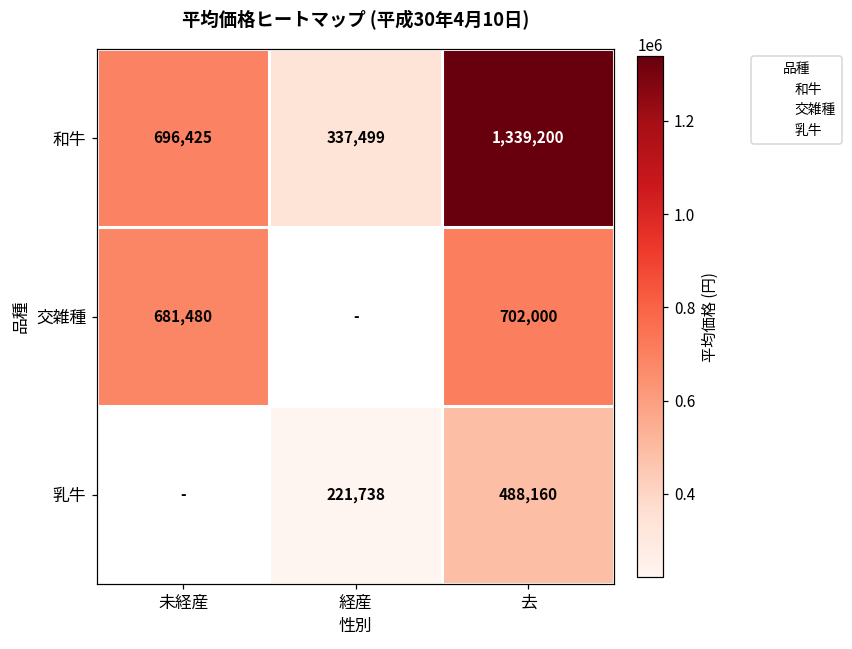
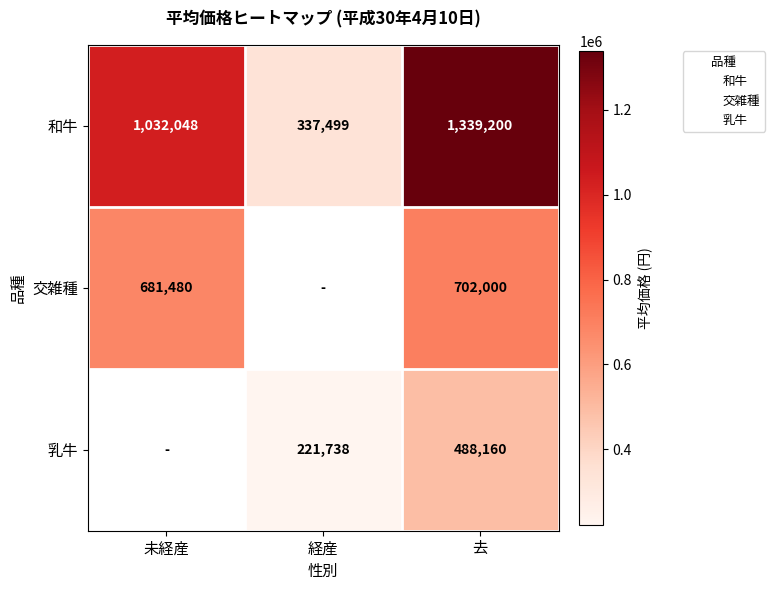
和牛, 未経産: 696,425 -> 1,032,048
